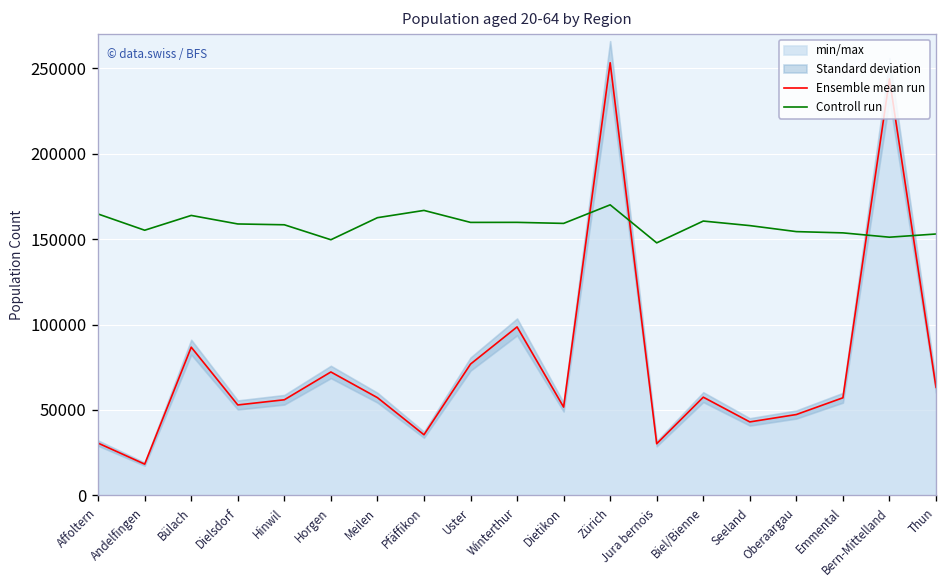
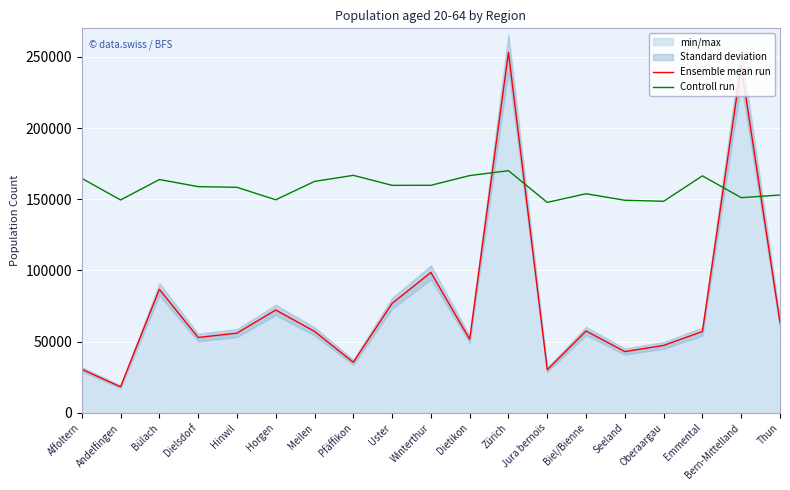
Controll run, Andelfingen: 155000 -> 149000
Controll run, Dietikon: 159000 -> 167000
Controll run, Biel/Bienne: 161000 -> 154000
Controll run, Seeland: 158000 -> 149000
Controll run, Oberaargau: 154000 -> 149000
Controll run, Emmental: 154000 -> 166000
